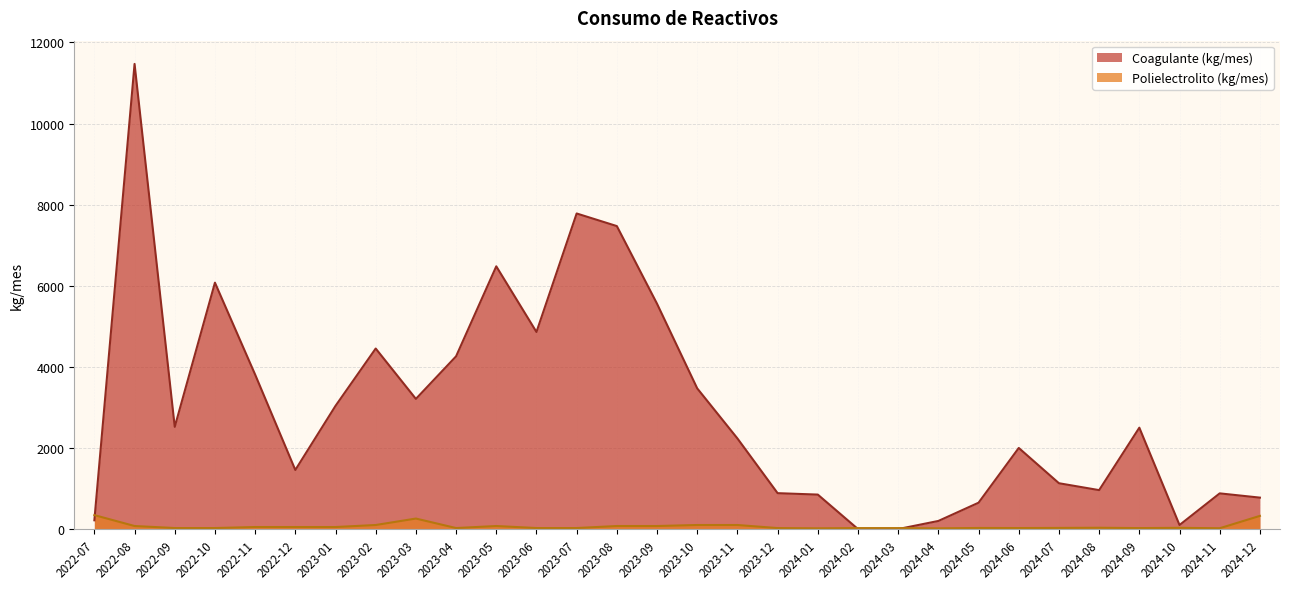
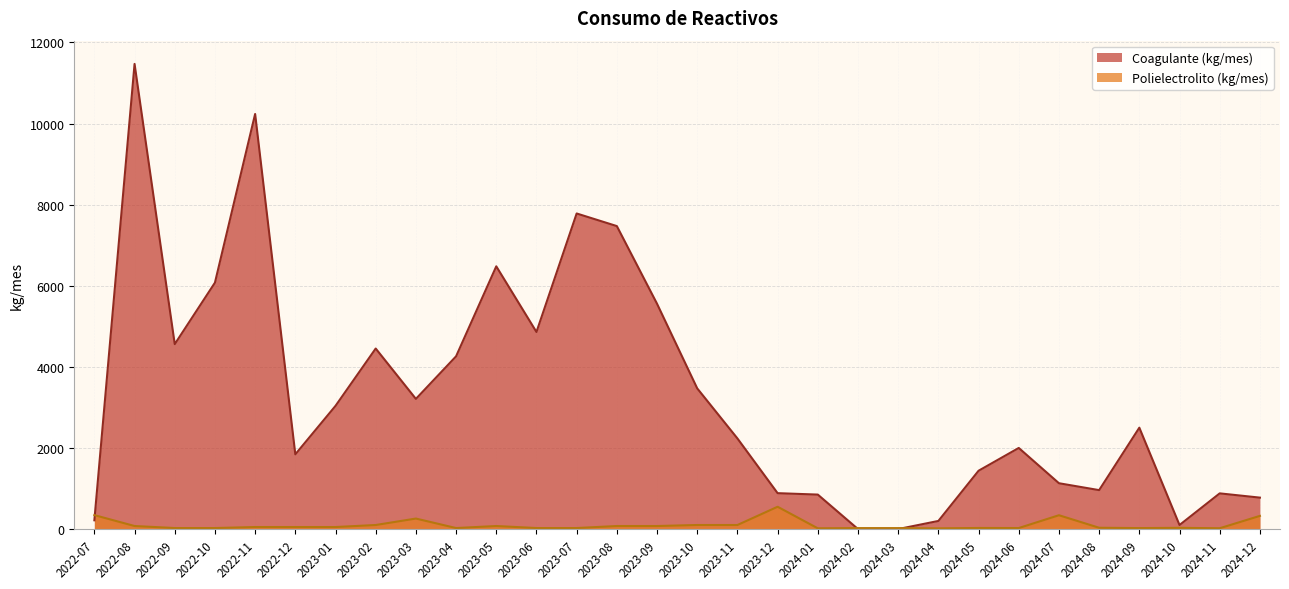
Coagulante (kg/mes), 2022-09: 2500 -> 4600
Coagulante (kg/mes), 2022-11: 3800 -> 10200
Coagulante (kg/mes), 2022-12: 1500 -> 1800
Polielectrolito (kg/mes), 2023-12: 0 -> 600
Coagulante (kg/mes), 2024-05: 700 -> 1400
Polielectrolito (kg/mes), 2024-07: 0 -> 300
